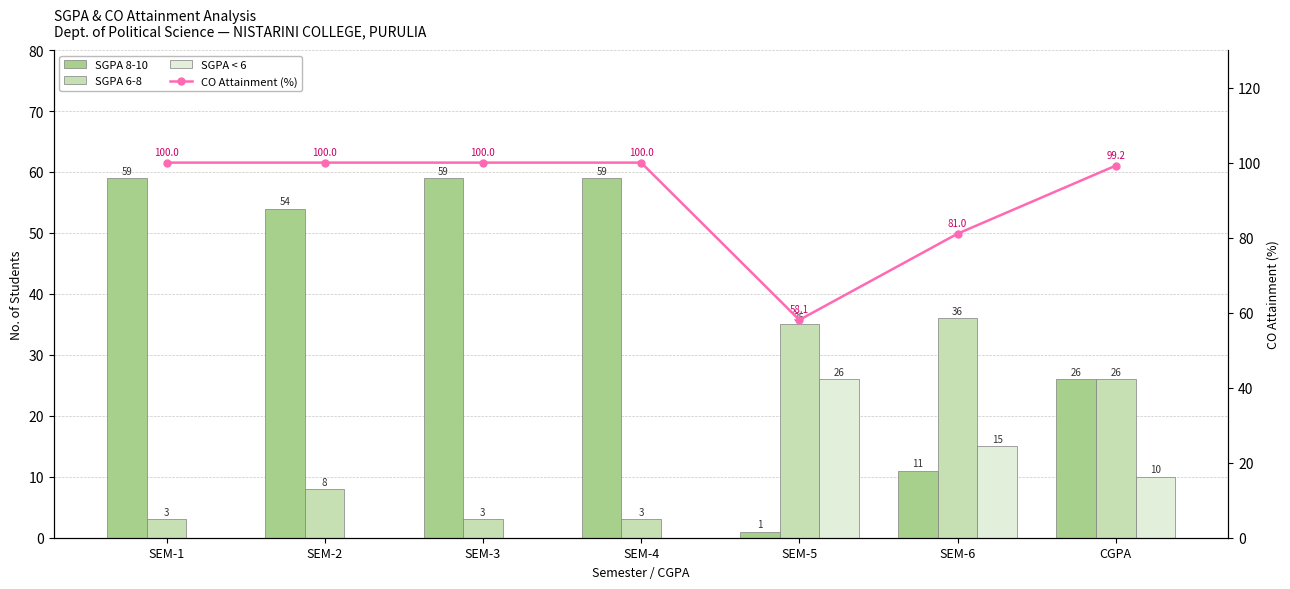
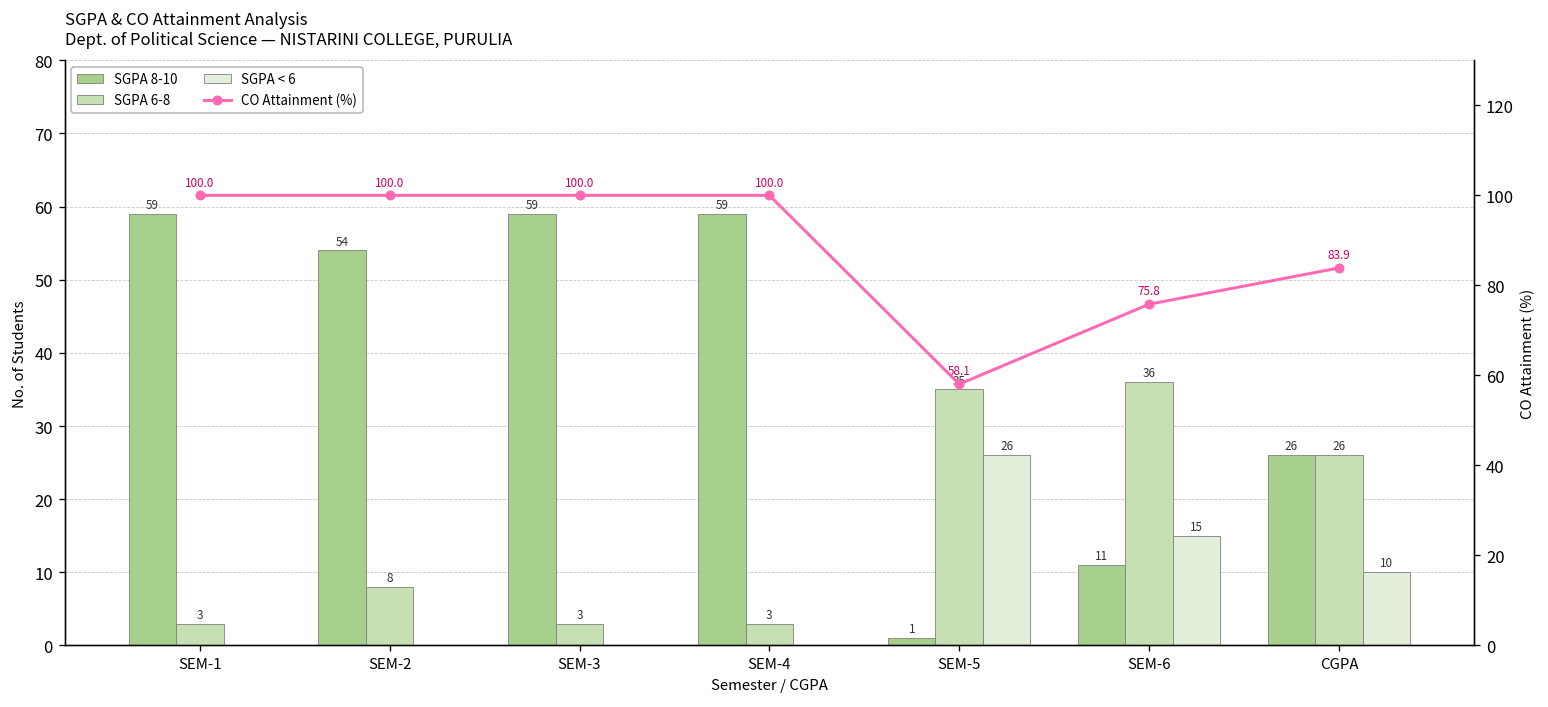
CO Attainment (%), SEM-6: 81.0 -> 75.8
CO Attainment (%), CGPA: 99.2 -> 83.9
